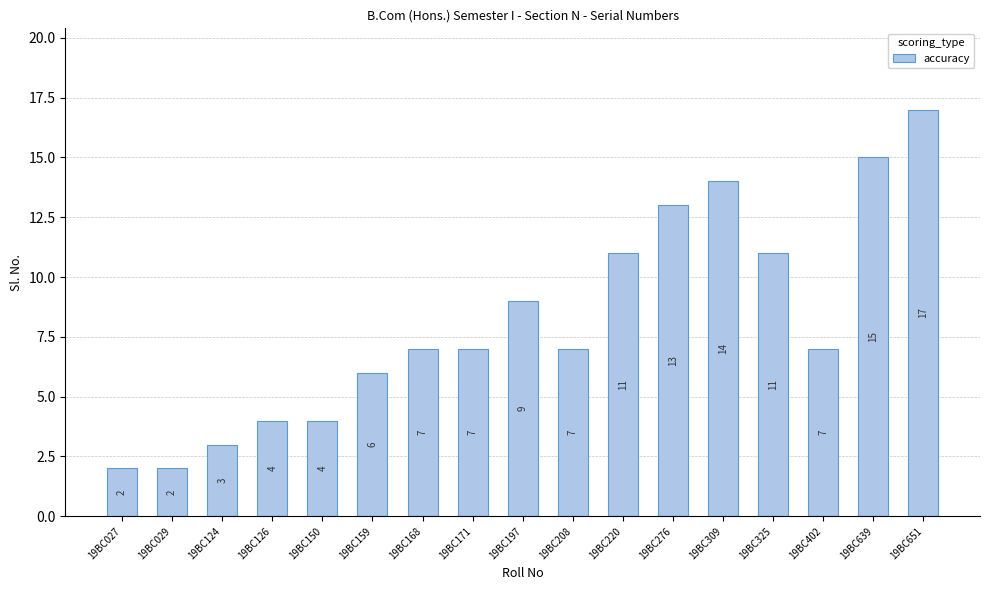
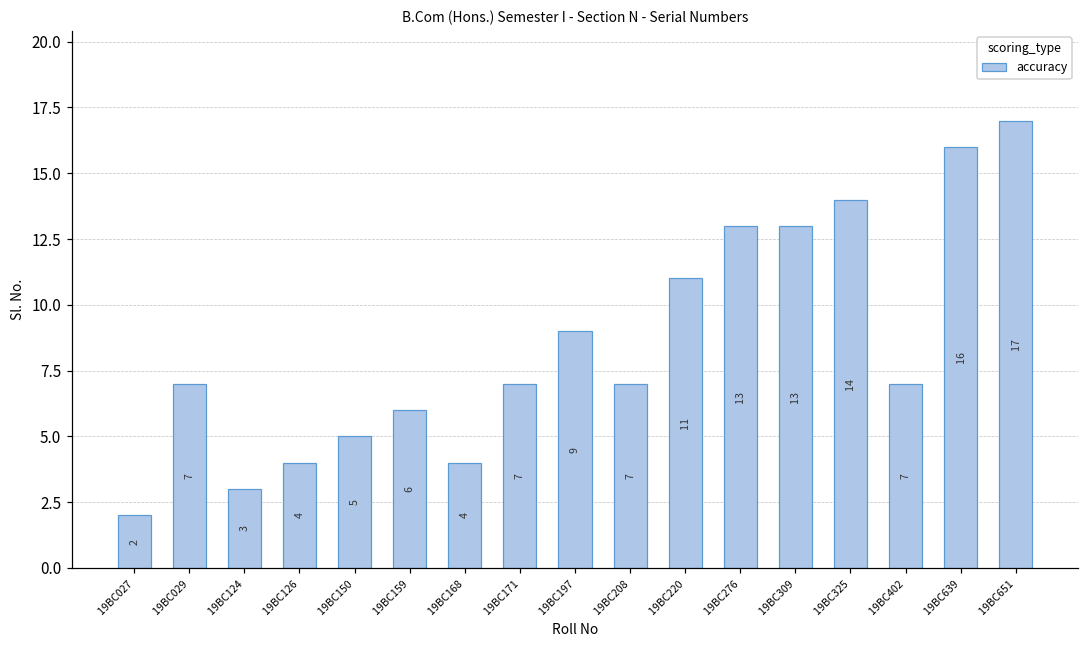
19BC029: 2 -> 7
19BC150: 4 -> 5
19BC168: 7 -> 4
19BC309: 14 -> 13
19BC325: 11 -> 14
19BC639: 15 -> 16
